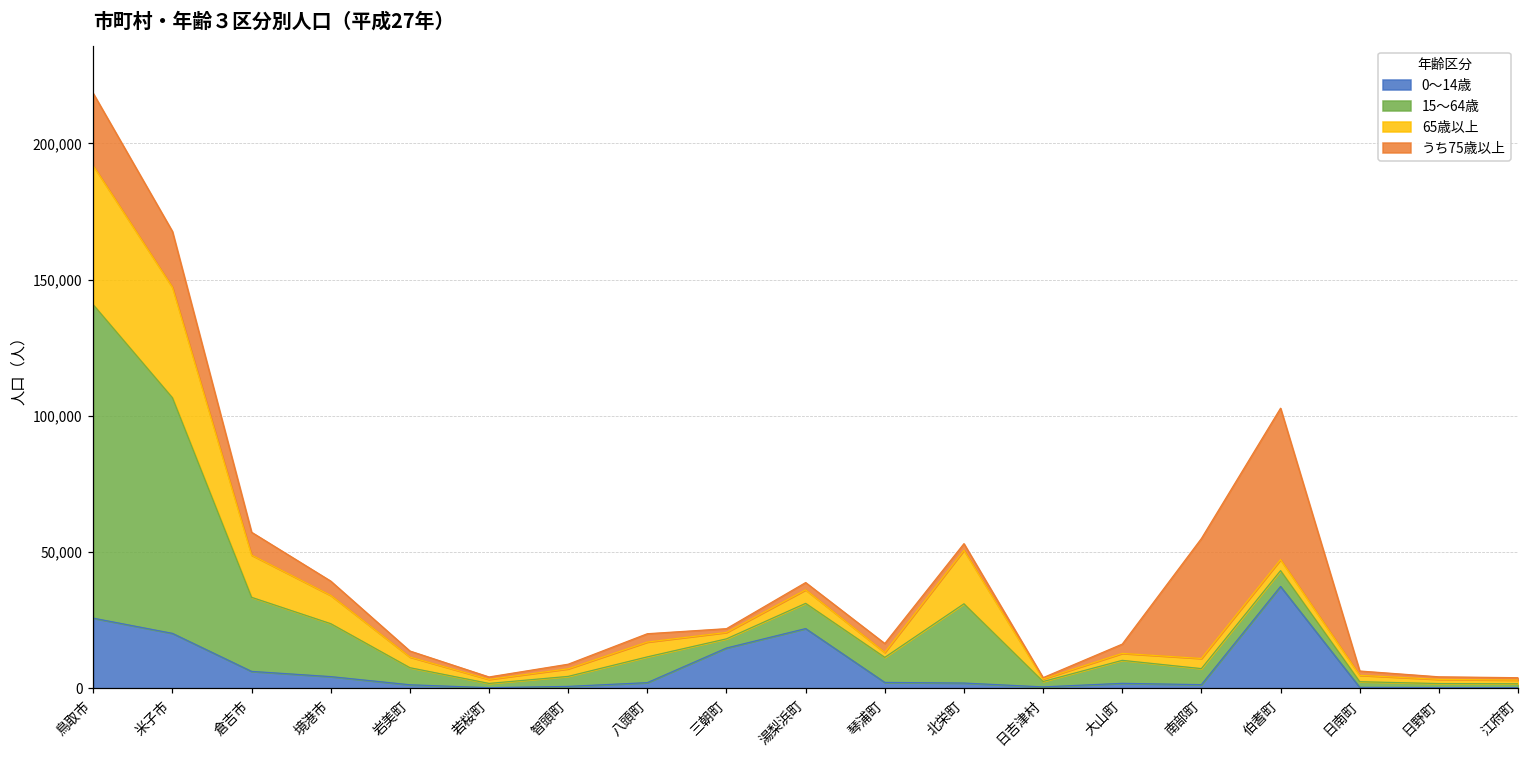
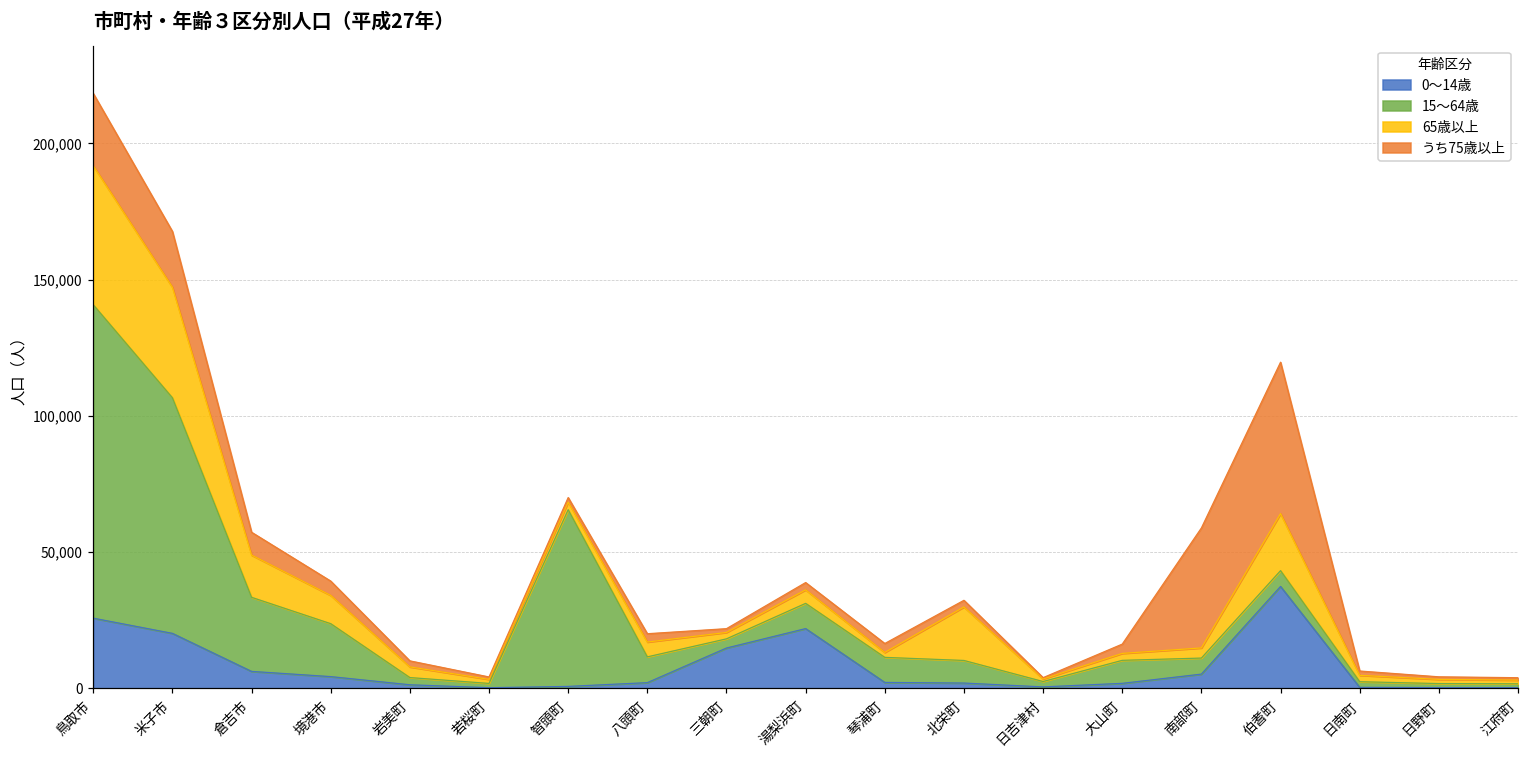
15～64歳, 岩美町: 6,000 -> 3,000
15～64歳, 智頭町: 4,000 -> 65,000
15～64歳, 北栄町: 29,000 -> 8,000
0～14歳, 南部町: 1,000 -> 5,000
65歳以上, 伯耆町: 4,000 -> 21,000
